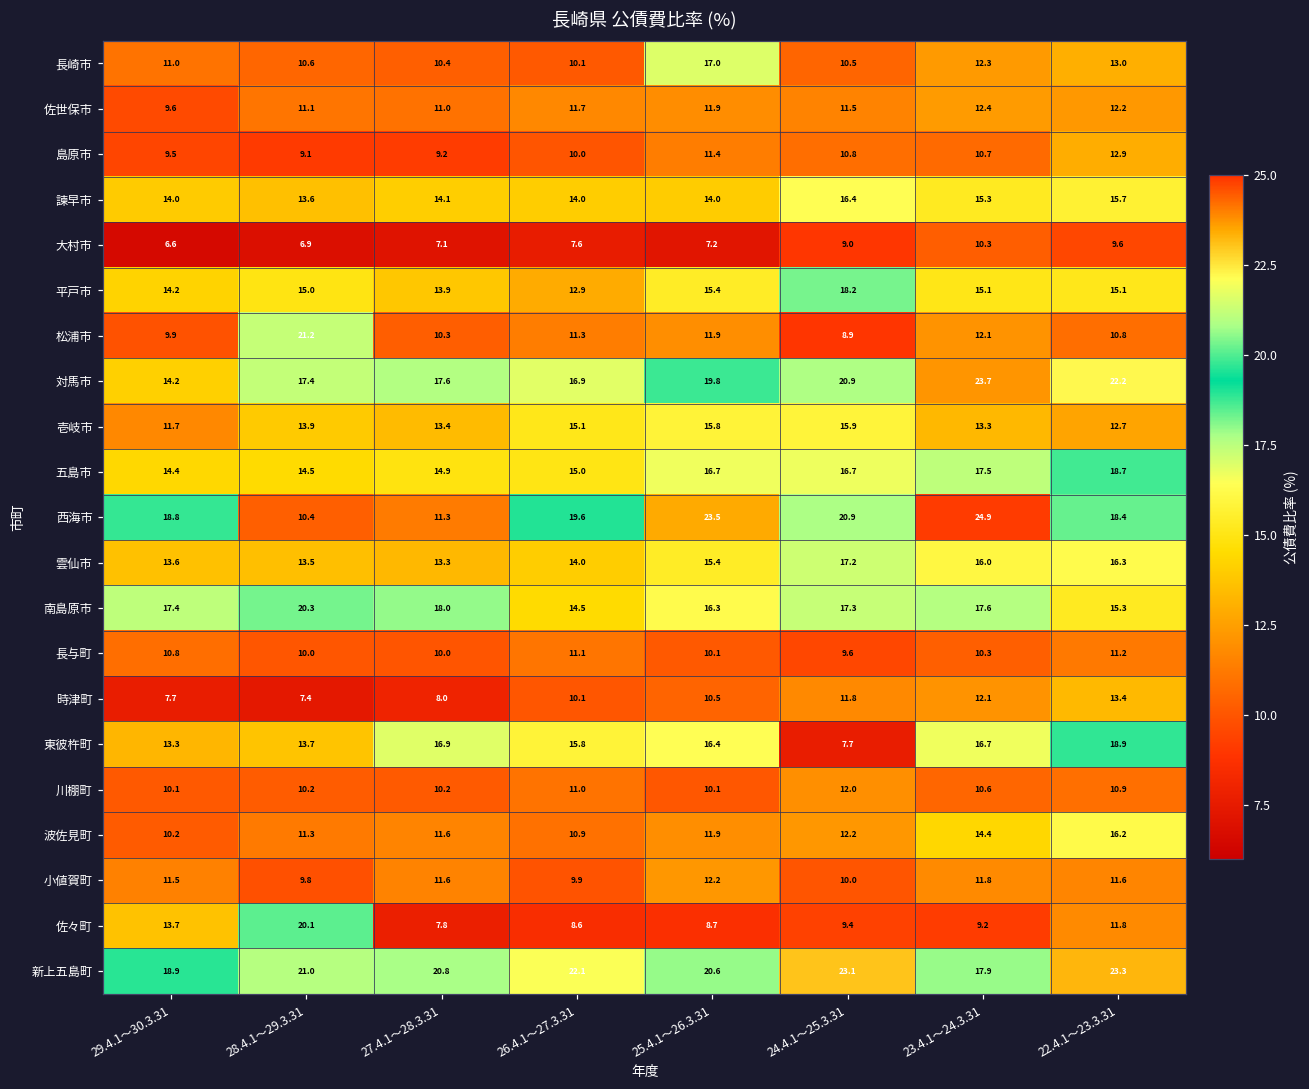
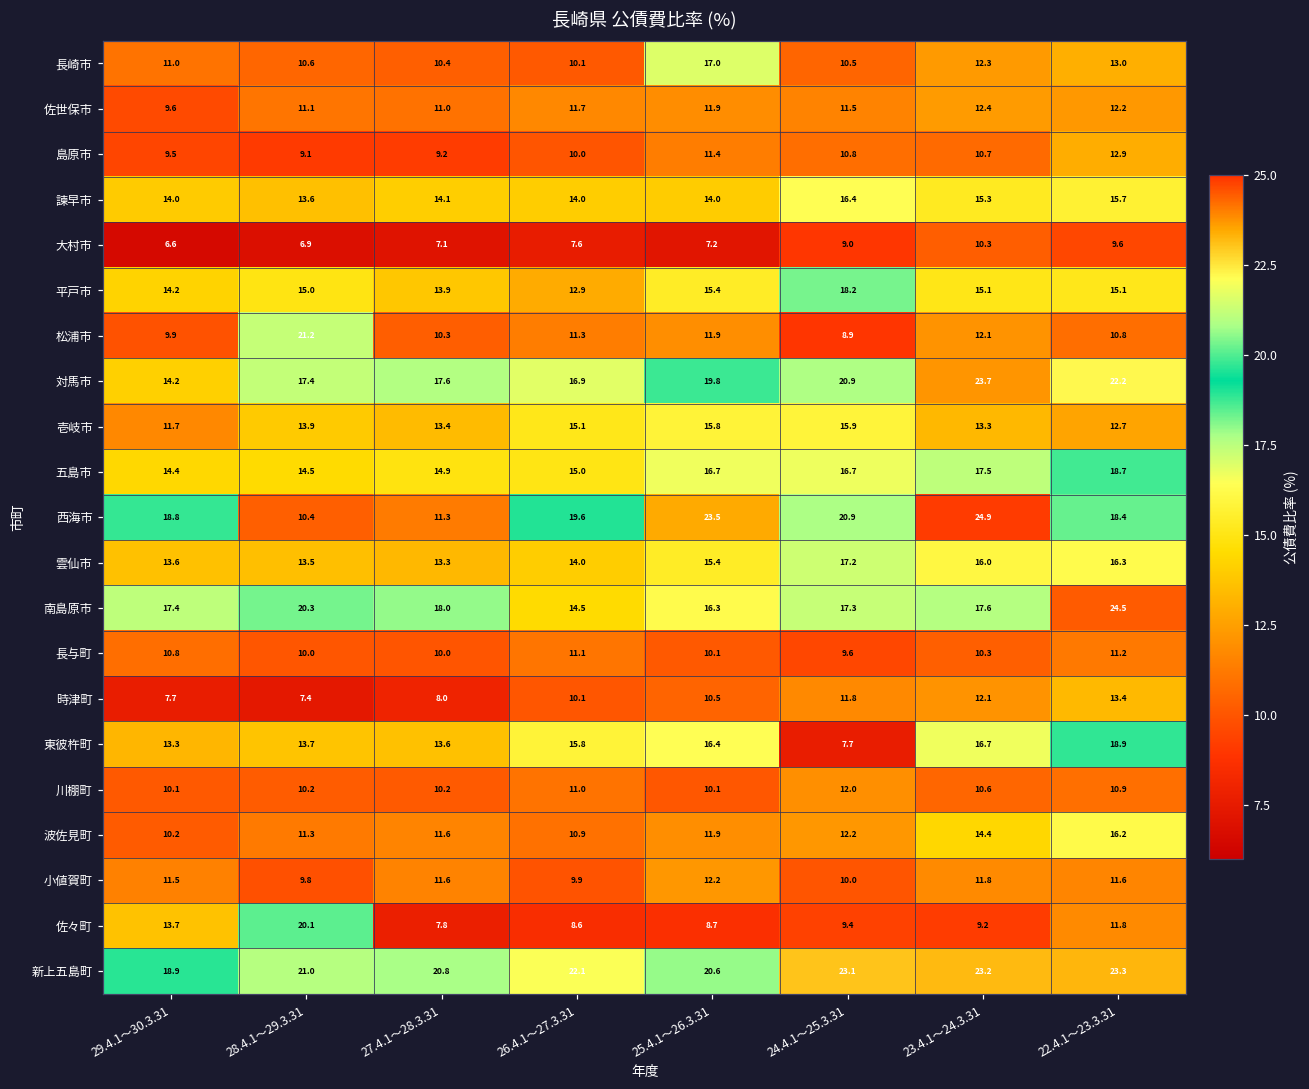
南島原市, 22.4.1～23.3.31: 15.3 -> 24.5
東彼杵町, 27.4.1～28.3.31: 16.9 -> 13.6
新上五島町, 23.4.1～24.3.31: 17.9 -> 23.2
